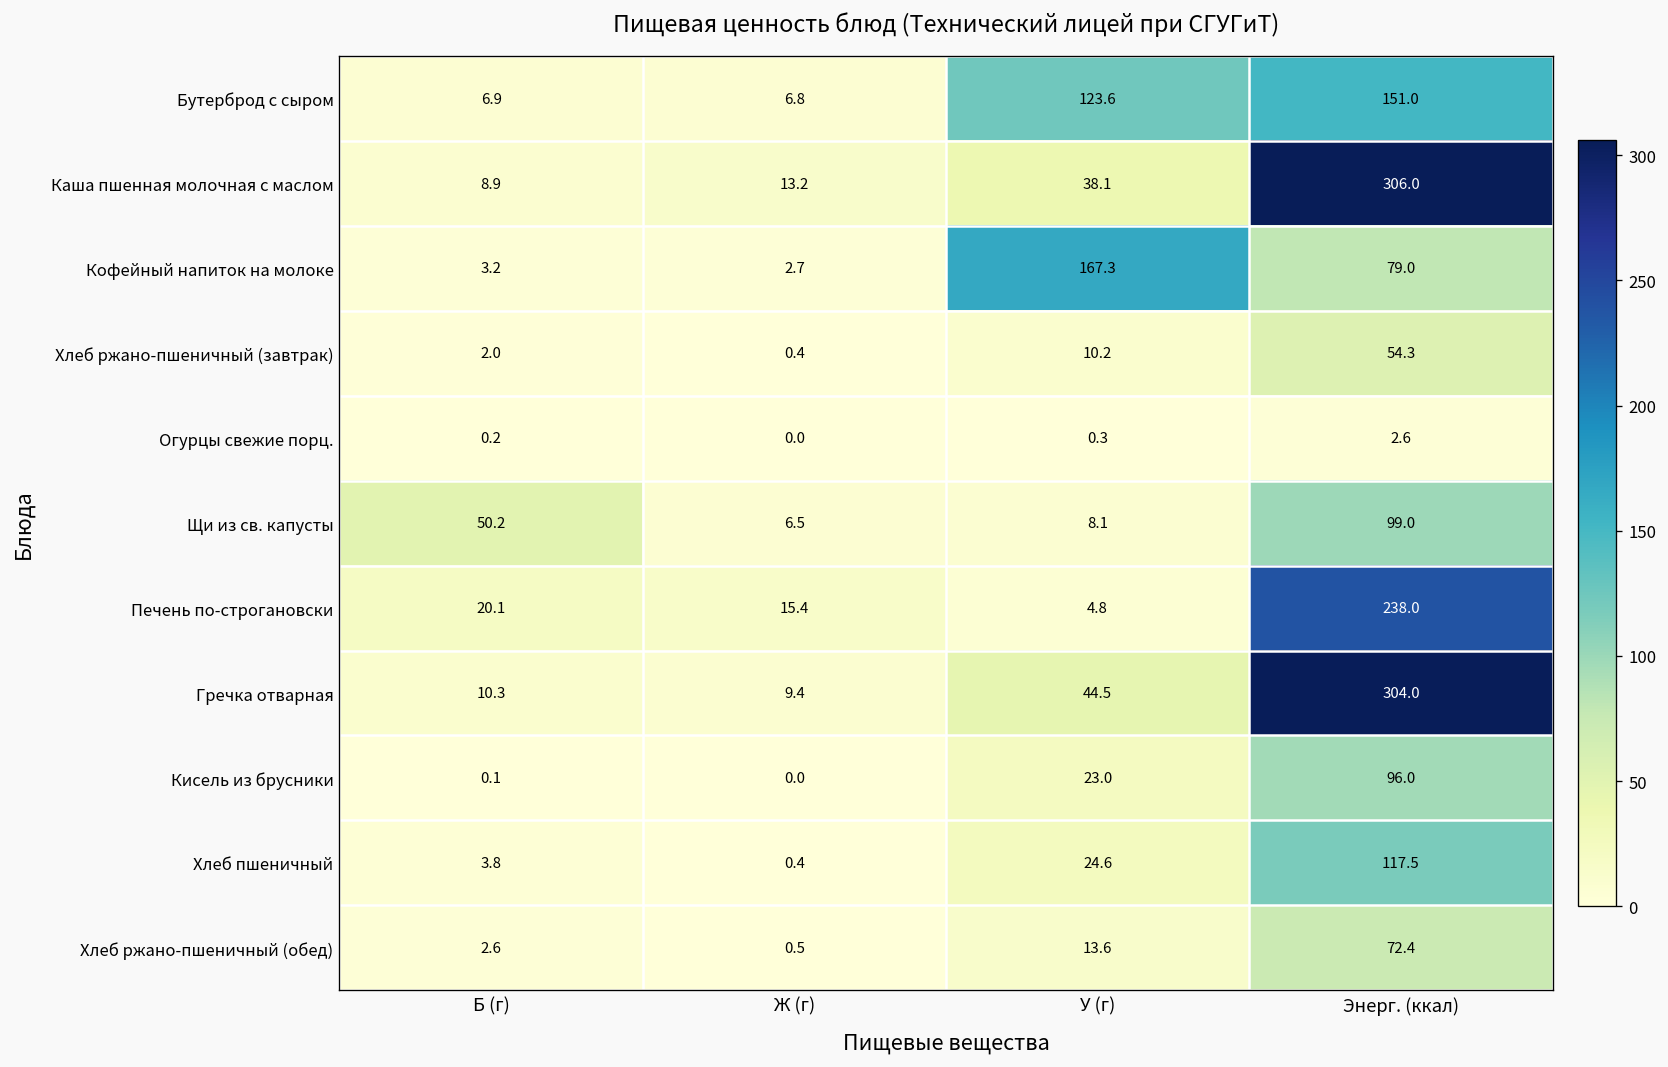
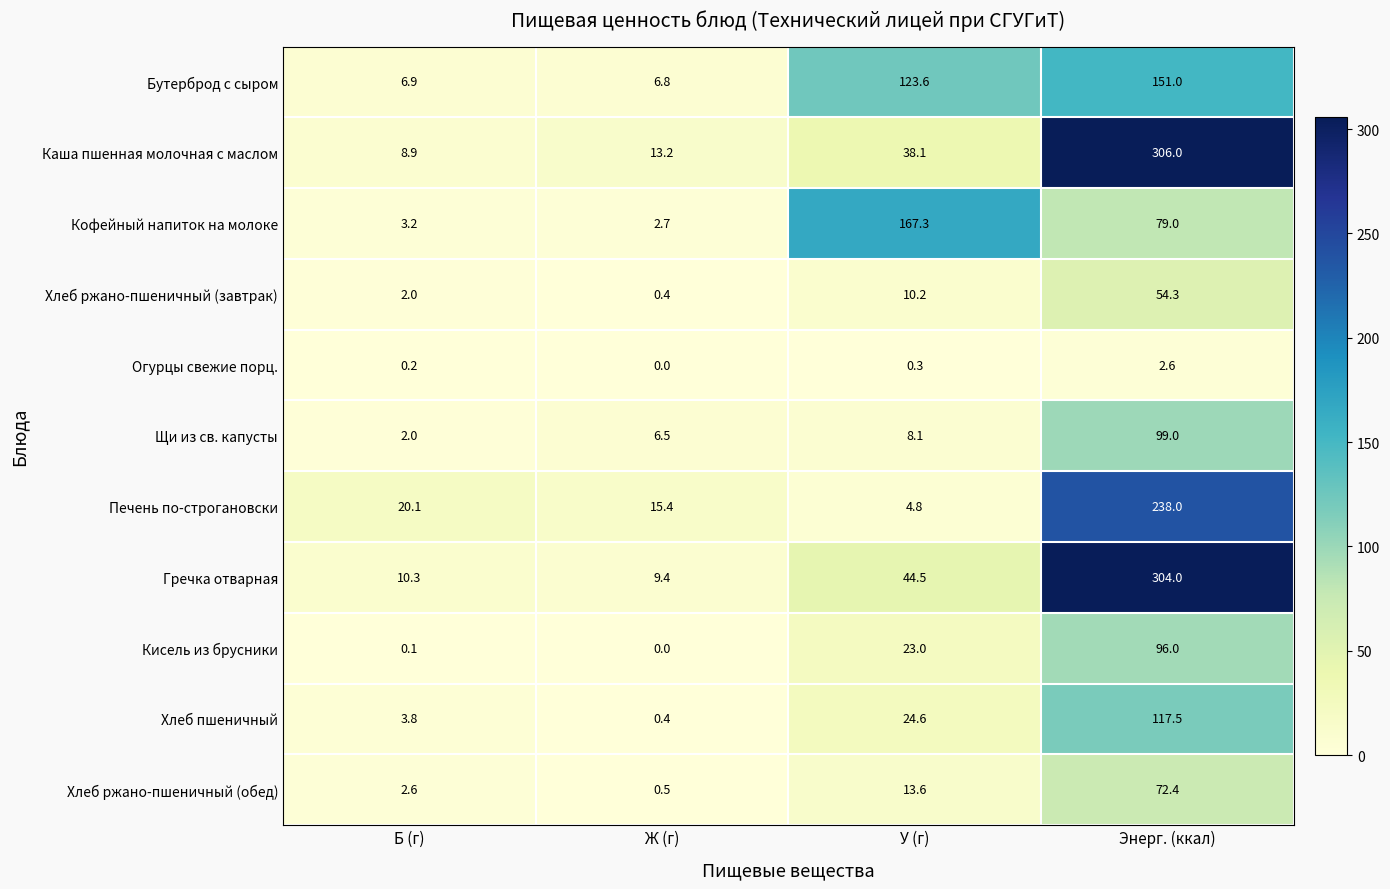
Щи из св. капусты, Б (г): 50.2 -> 2.0
